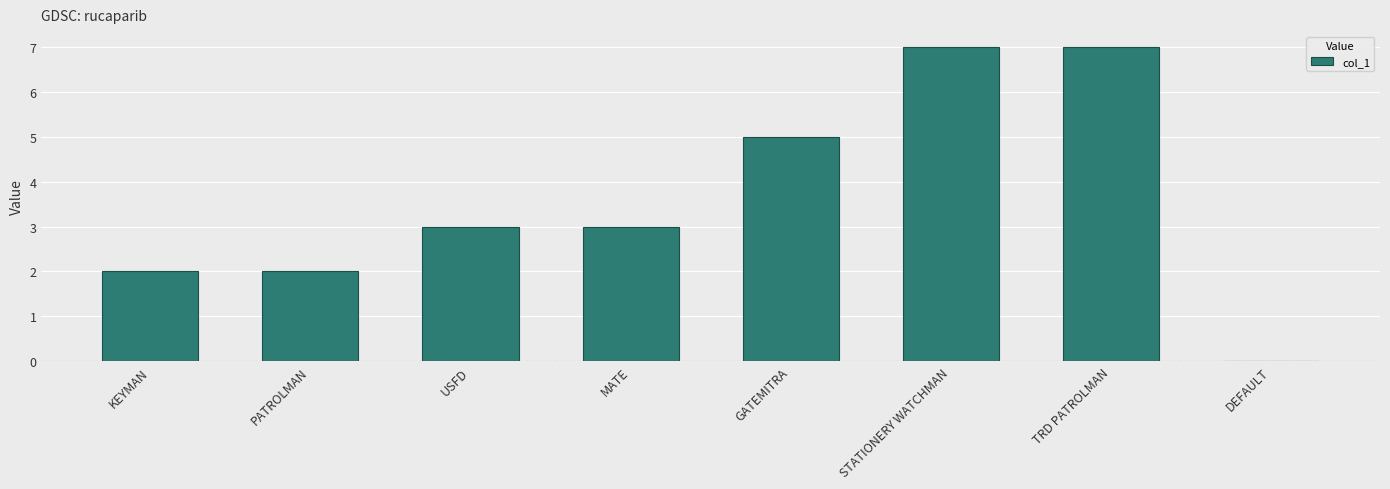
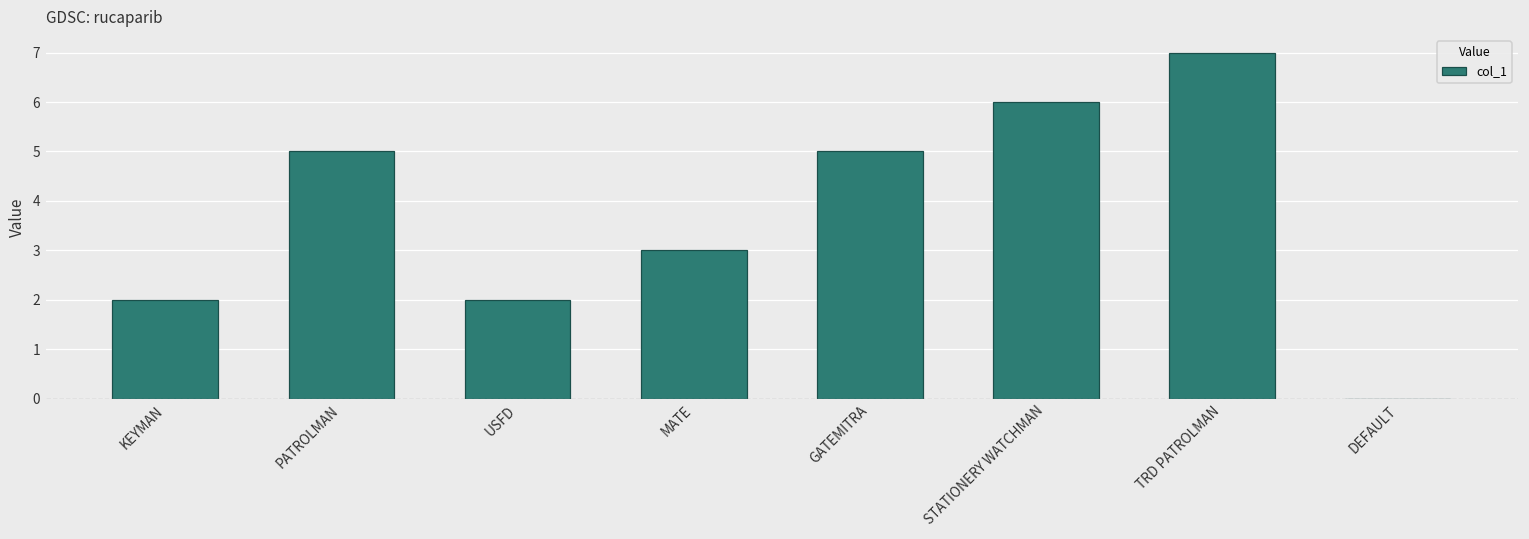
PATROLMAN: 2 -> 5
USFD: 3 -> 2
STATIONERY WATCHMAN: 7 -> 6
